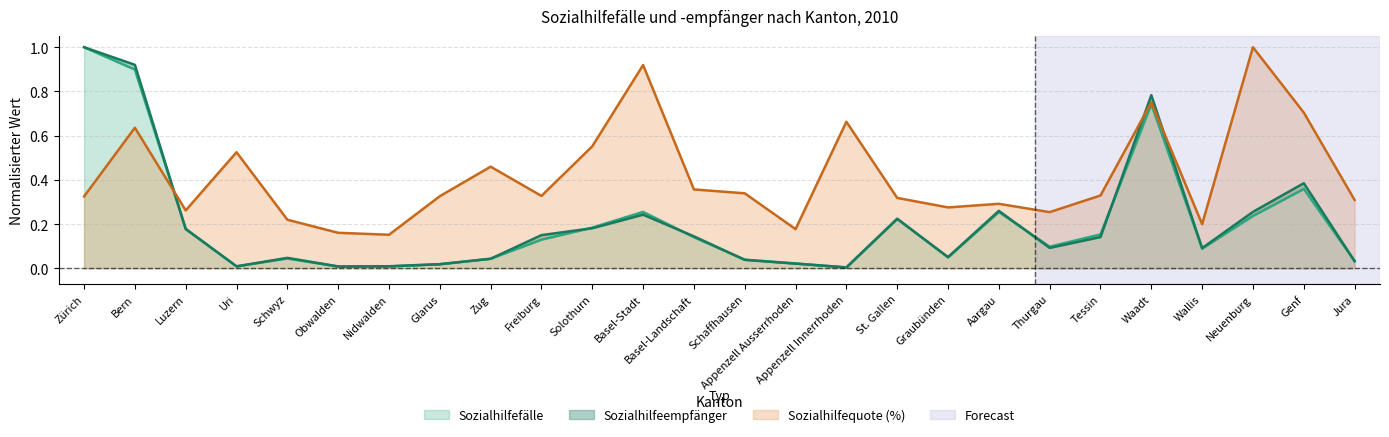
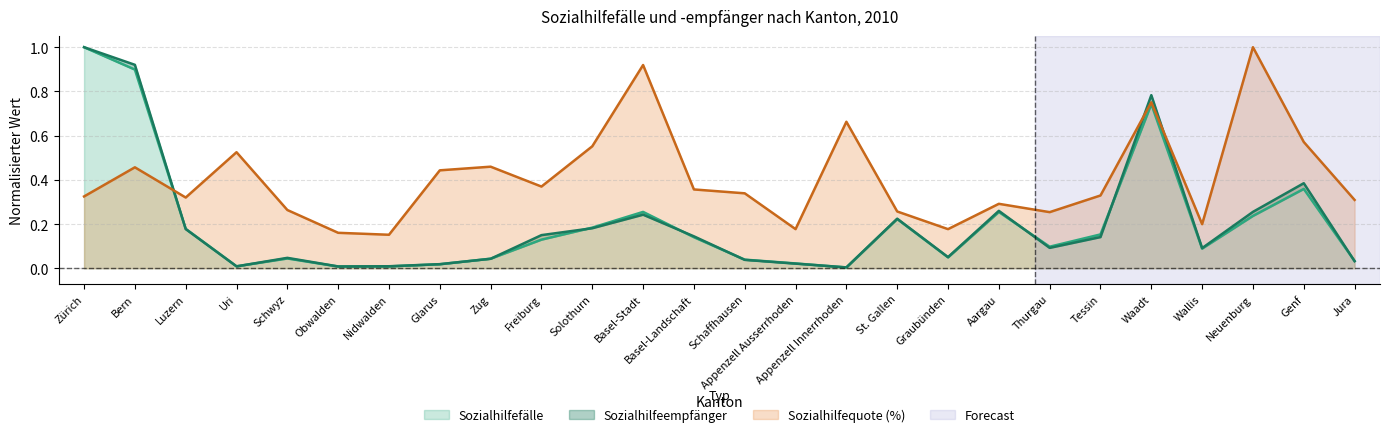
Sozialhilfequote (%), Bern: 0.64 -> 0.46
Sozialhilfequote (%), Luzern: 0.26 -> 0.32
Sozialhilfequote (%), Schwyz: 0.22 -> 0.26
Sozialhilfequote (%), Glarus: 0.33 -> 0.44
Sozialhilfequote (%), Freiburg: 0.33 -> 0.37
Sozialhilfequote (%), St. Gallen: 0.32 -> 0.26
Sozialhilfequote (%), Graubünden: 0.28 -> 0.18
Sozialhilfequote (%), Genf: 0.70 -> 0.57
